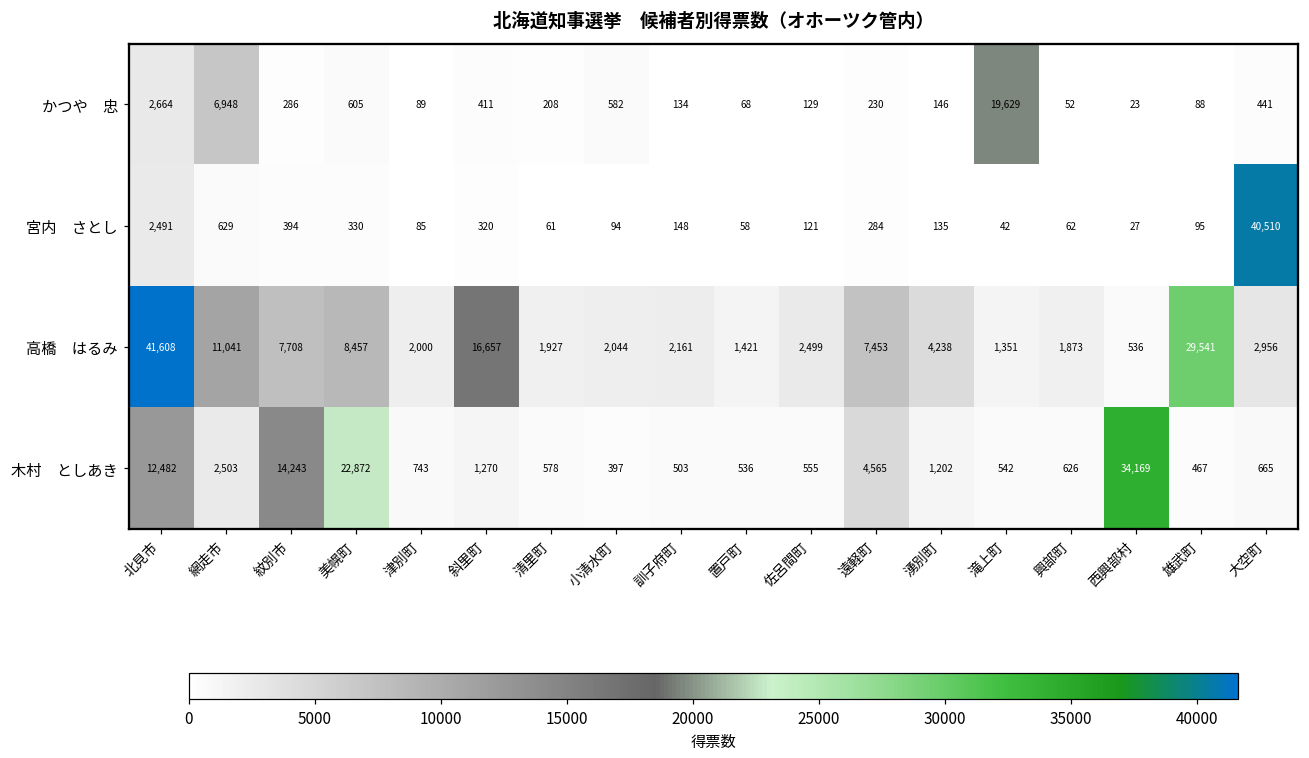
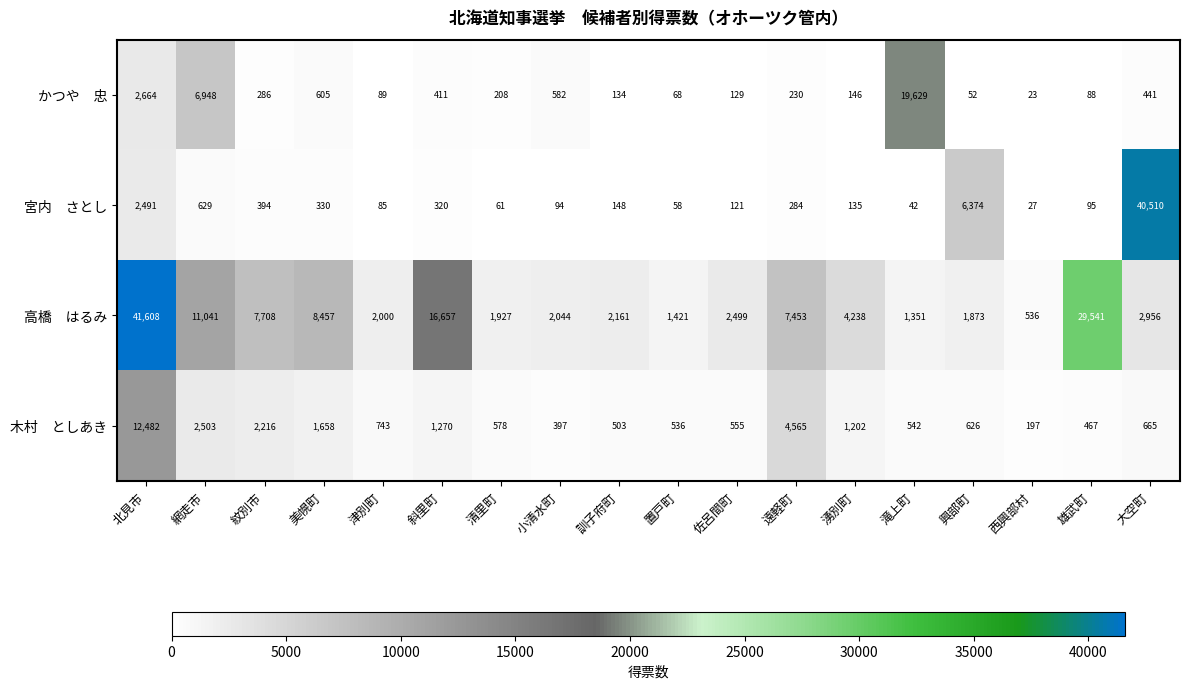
宮内 さとし, 興部町: 62 -> 6,374
木村 としあき, 紋別市: 14,243 -> 2,216
木村 としあき, 美幌町: 22,872 -> 1,658
木村 としあき, 西興部村: 34,169 -> 197
